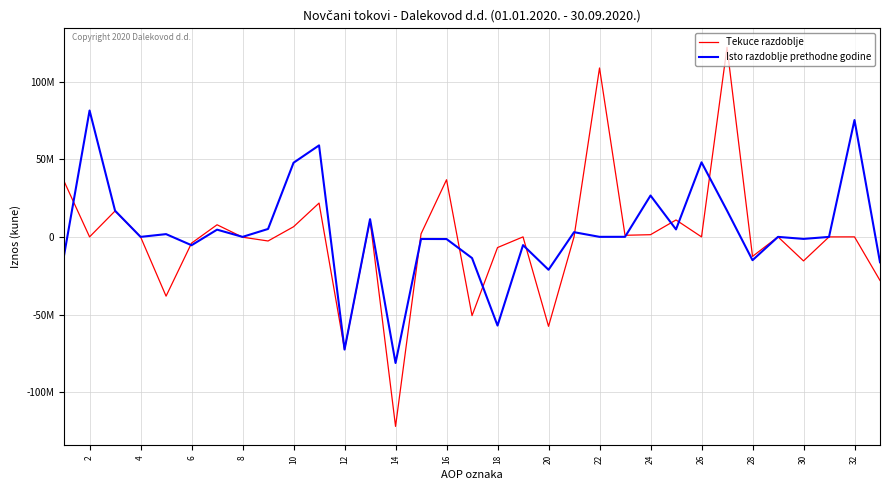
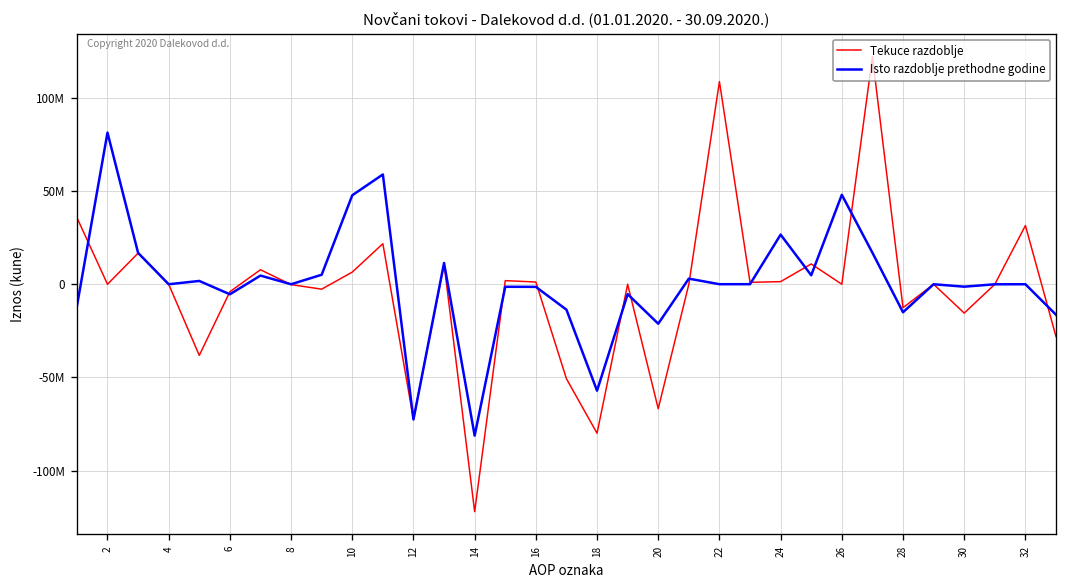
Tekuce razdoblje, 16: 37000000 -> 1000000
Tekuce razdoblje, 18: -7000000 -> -80000000
Tekuce razdoblje, 20: -58000000 -> -67000000
Tekuce razdoblje, 32: 0 -> 31000000
Isto razdoblje prethodne godine, 32: 75000000 -> 0
